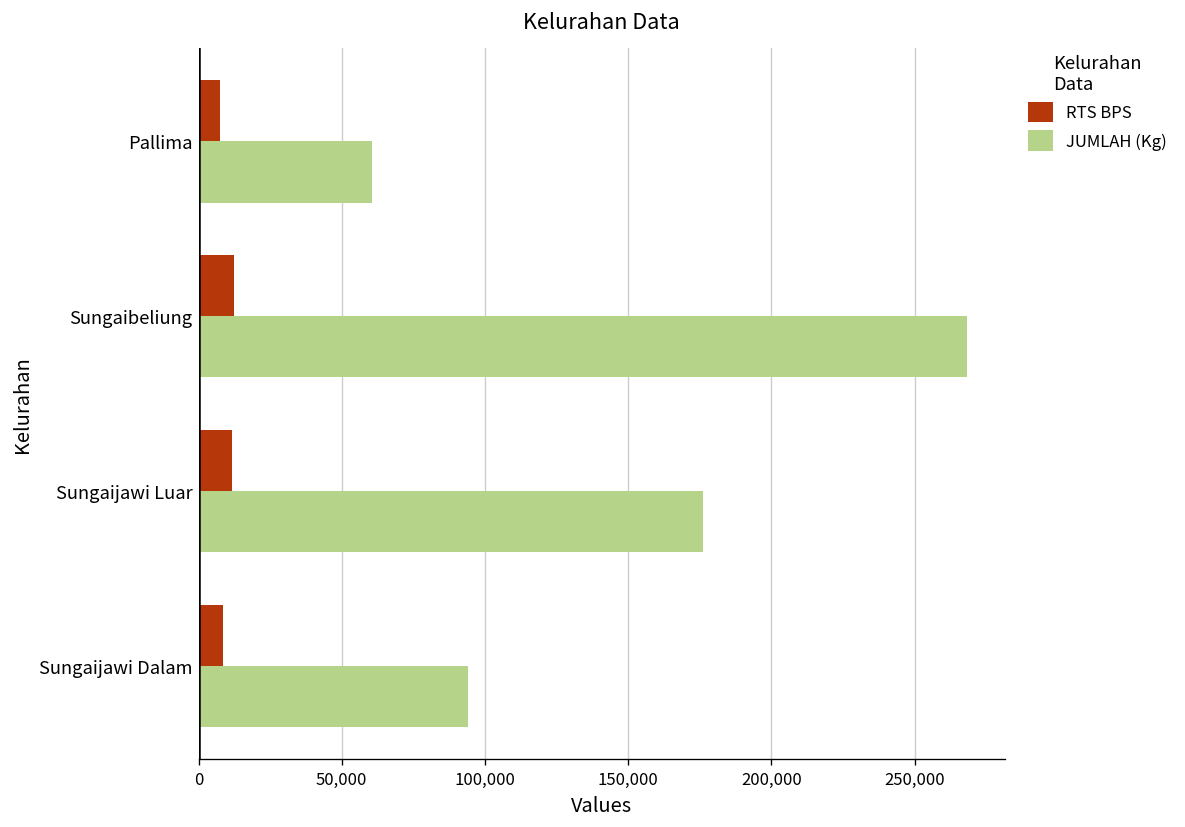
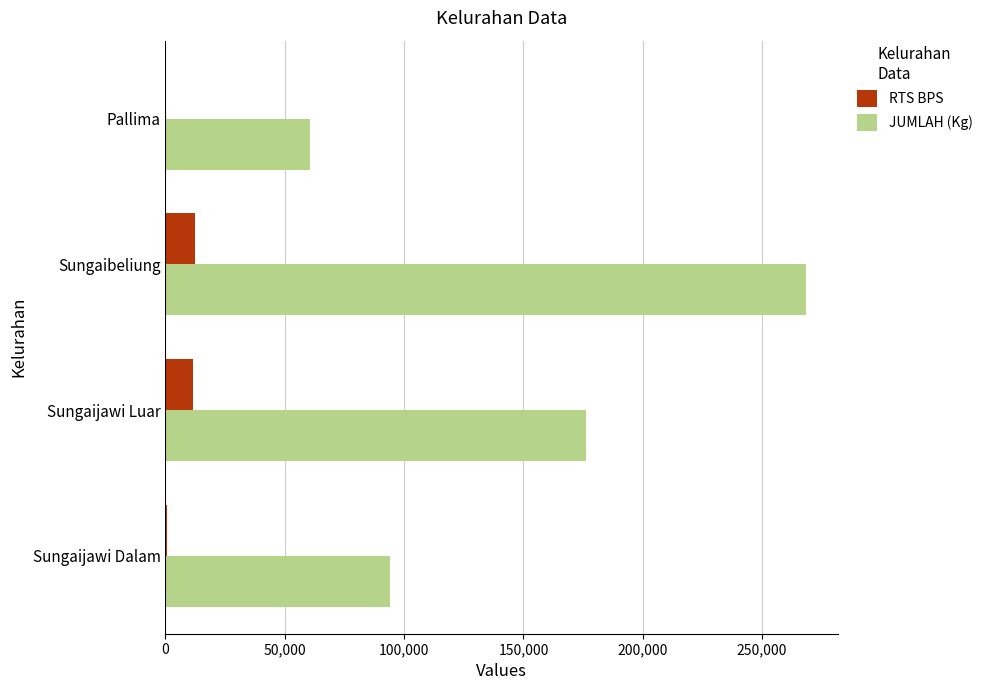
RTS BPS, Pallima: 8,000 -> 0
RTS BPS, Sungaijawi Dalam: 9,000 -> 1,000
